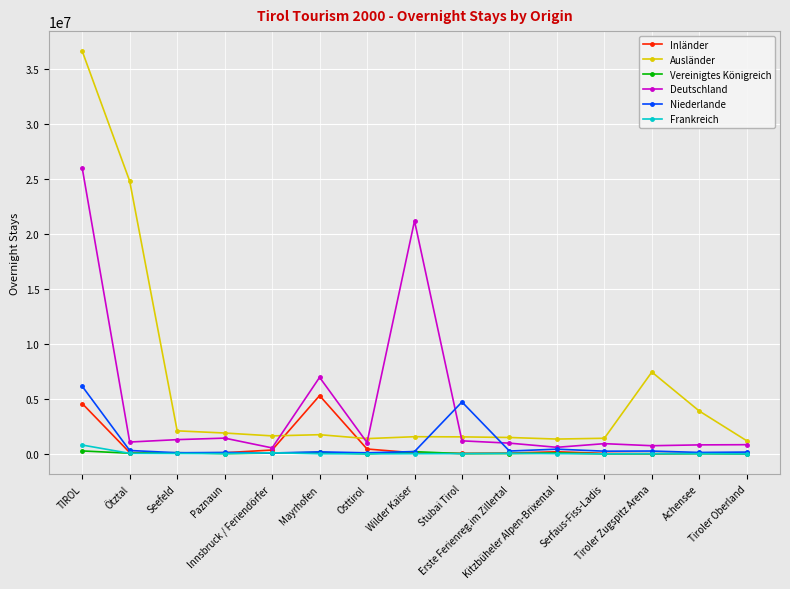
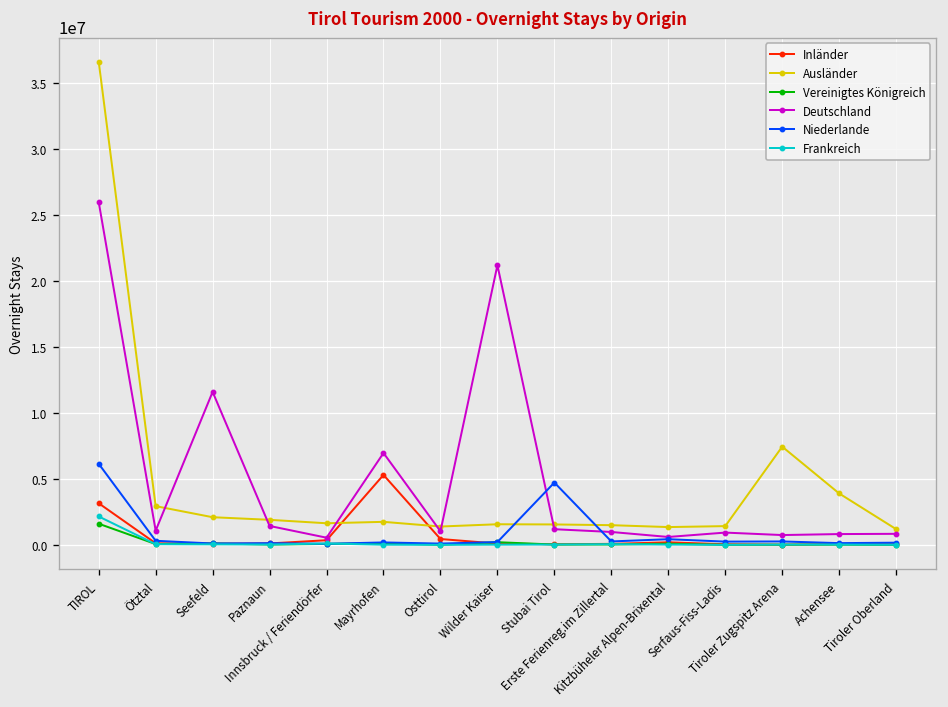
Inländer, TIROL: 4600000 -> 3200000
Vereinigtes Königreich, TIROL: 300000 -> 1600000
Frankreich, TIROL: 800000 -> 2200000
Ausländer, Ötztal: 24800000 -> 2900000
Deutschland, Seefeld: 1300000 -> 11600000
